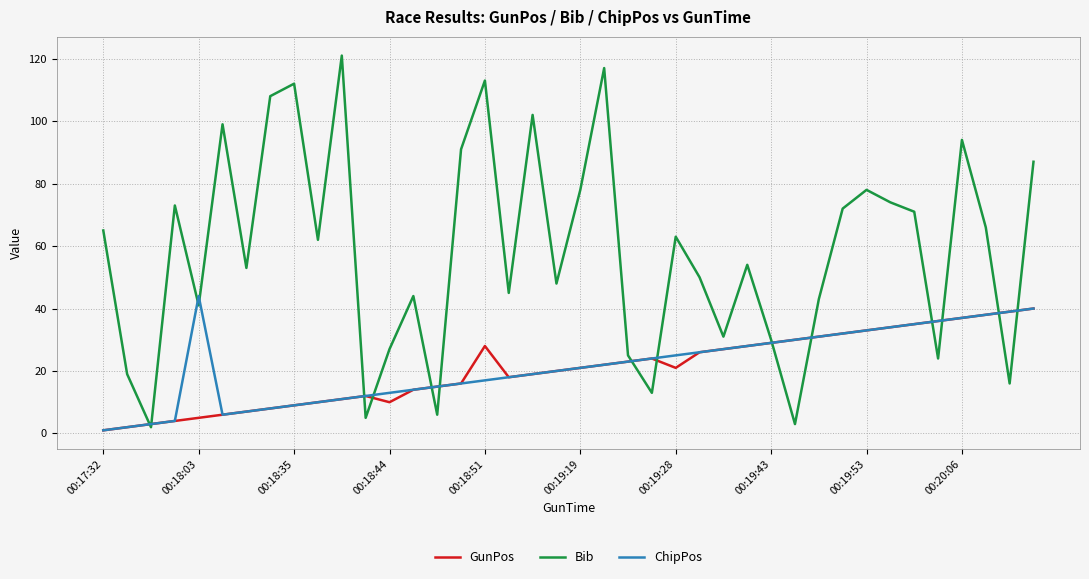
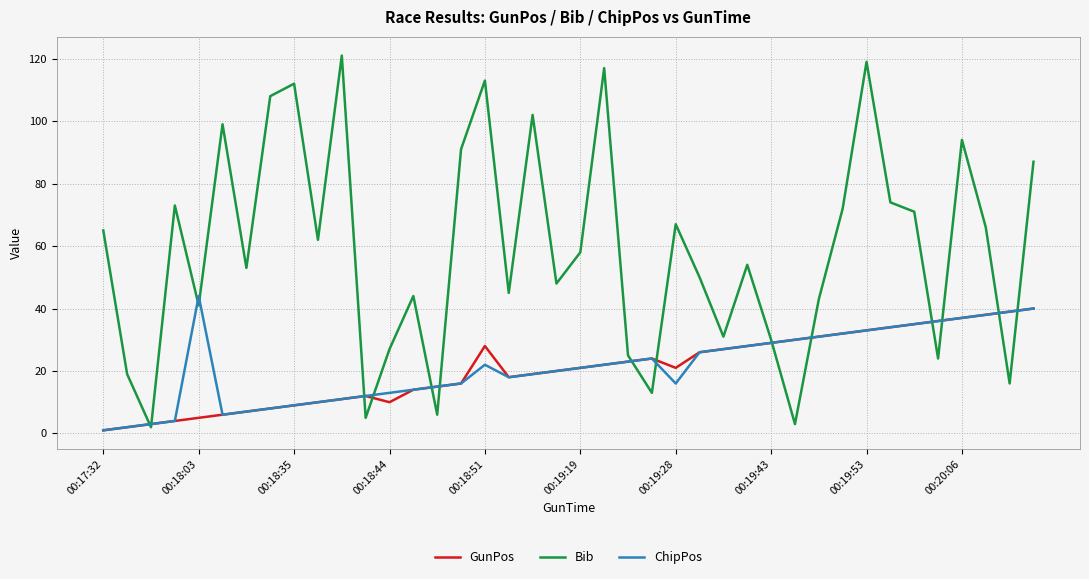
ChipPos, 00:18:51: 17 -> 22
Bib, 00:19:19: 78 -> 58
Bib, 00:19:28: 63 -> 67
ChipPos, 00:19:28: 25 -> 16
Bib, 00:19:53: 78 -> 119
